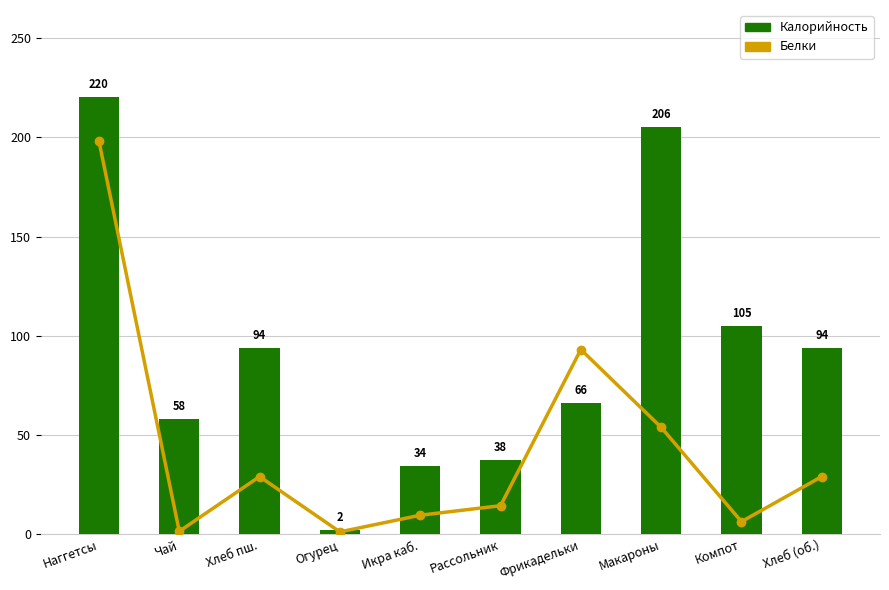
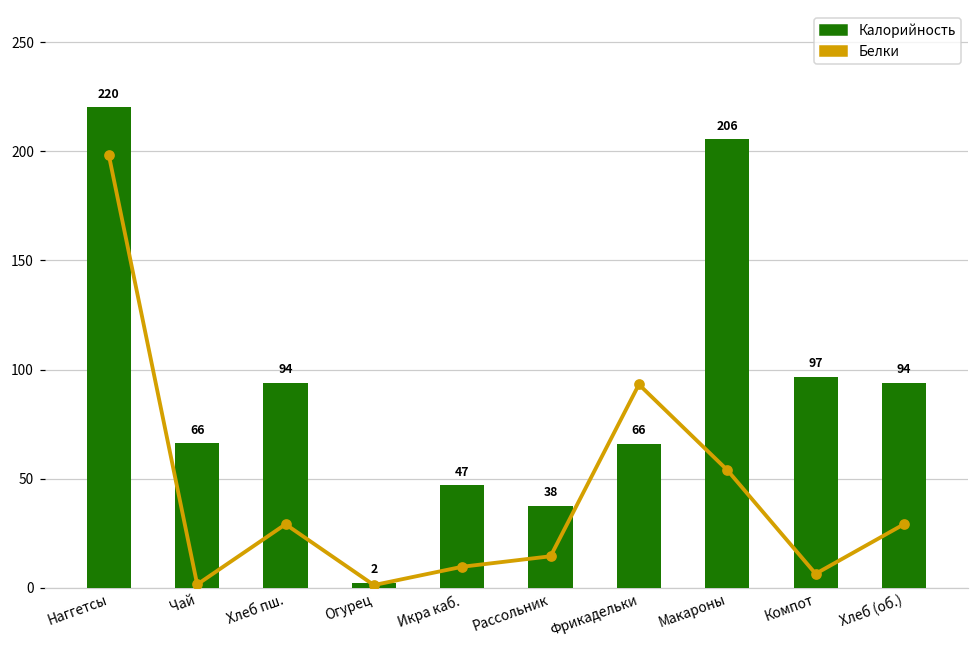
Калорийность, Чай: 58 -> 66
Калорийность, Икра каб.: 34 -> 47
Калорийность, Компот: 105 -> 97
